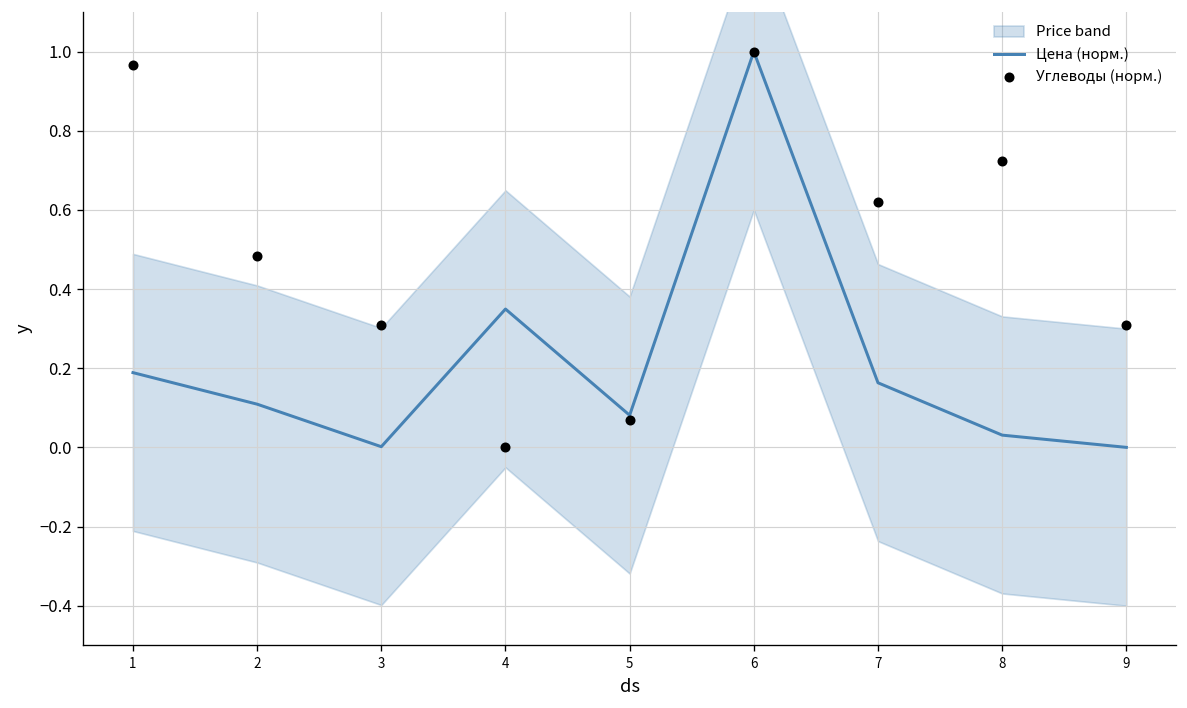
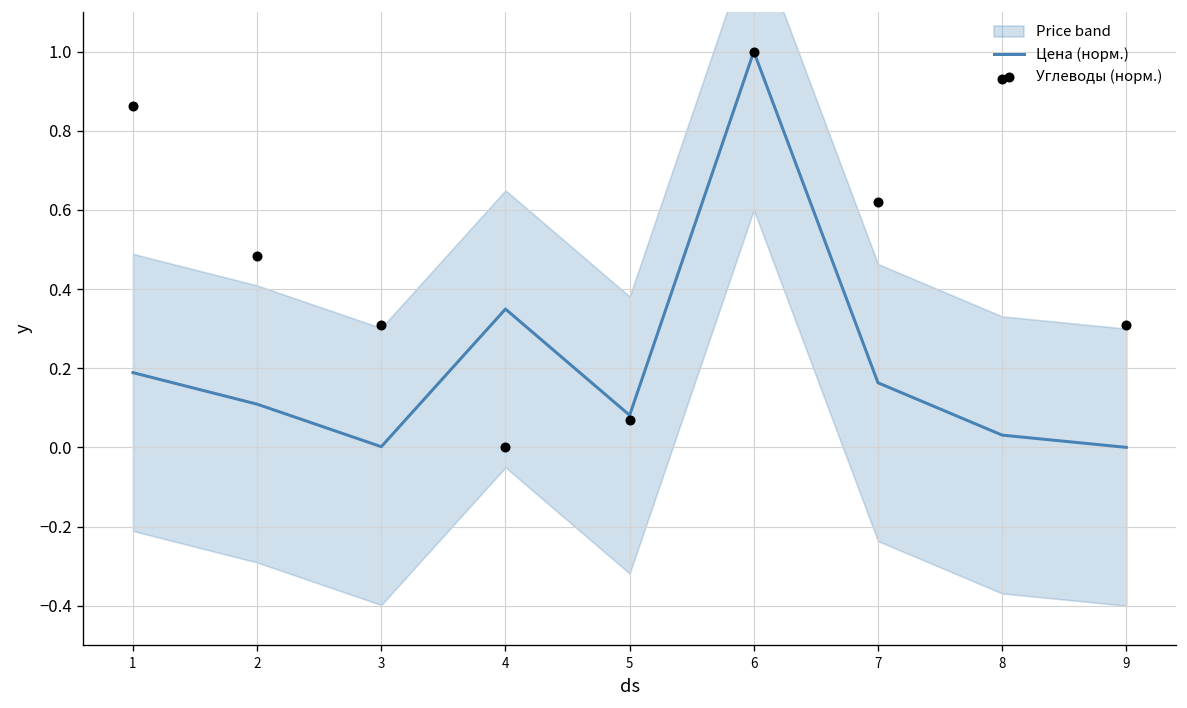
Углеводы (норм.), 1: 0.97 -> 0.86
Углеводы (норм.), 8: 0.72 -> 0.93
